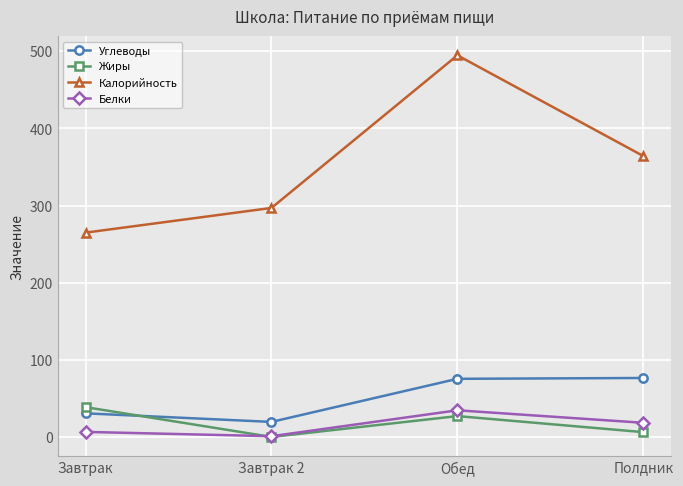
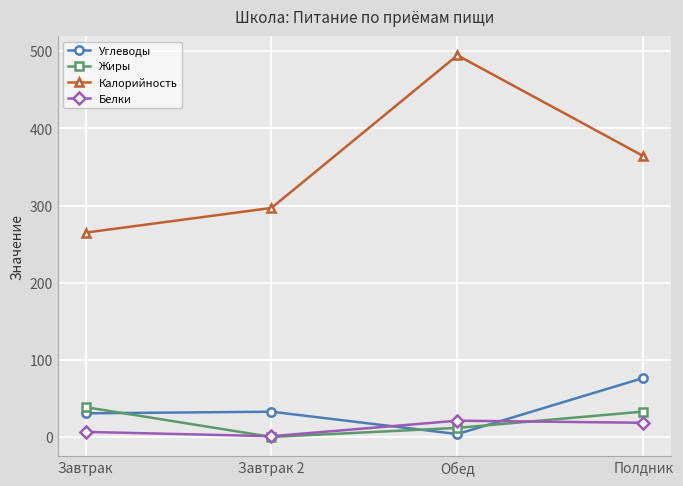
Углеводы, Завтрак 2: 20 -> 30
Углеводы, Обед: 80 -> 0
Жиры, Обед: 30 -> 10
Белки, Обед: 30 -> 20
Жиры, Полдник: 10 -> 30
